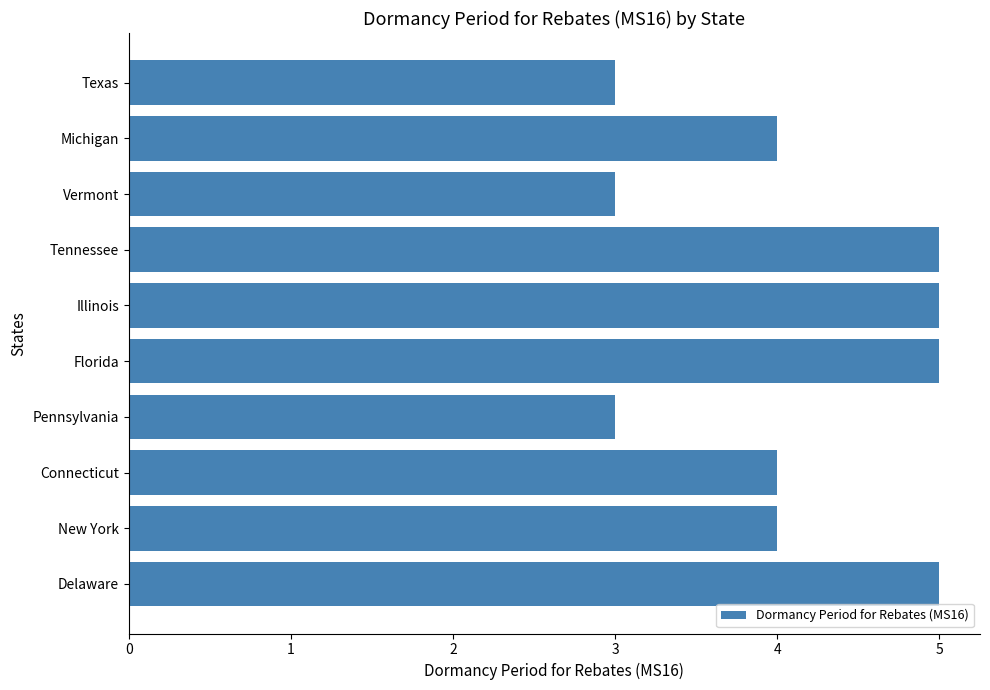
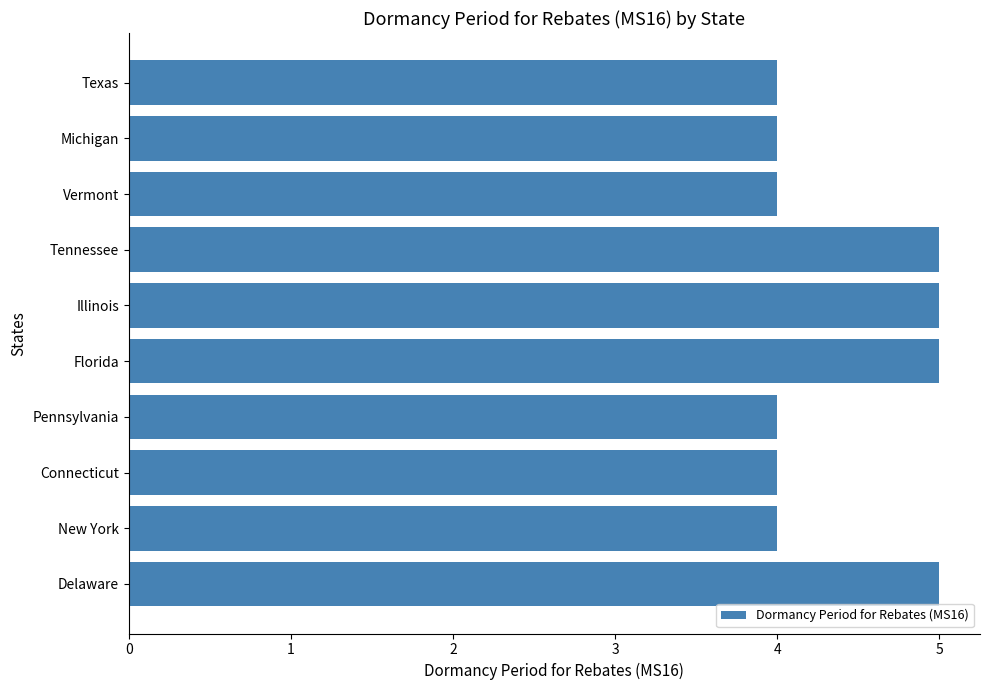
Texas: 3 -> 4
Vermont: 3 -> 4
Pennsylvania: 3 -> 4
